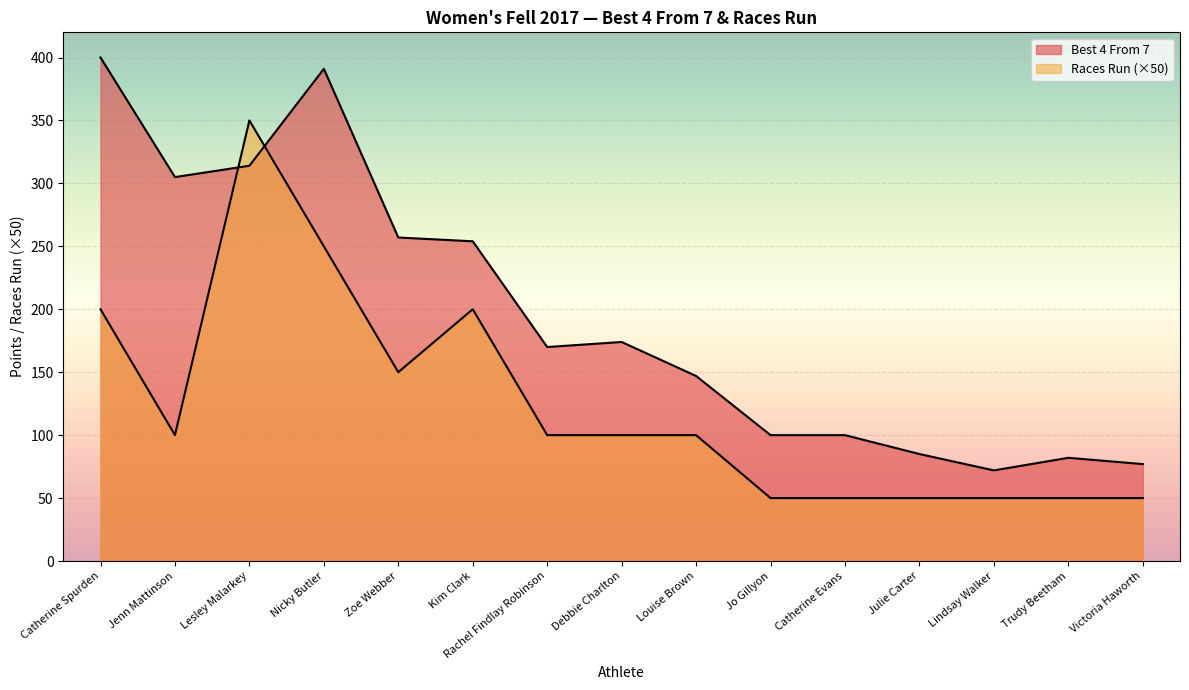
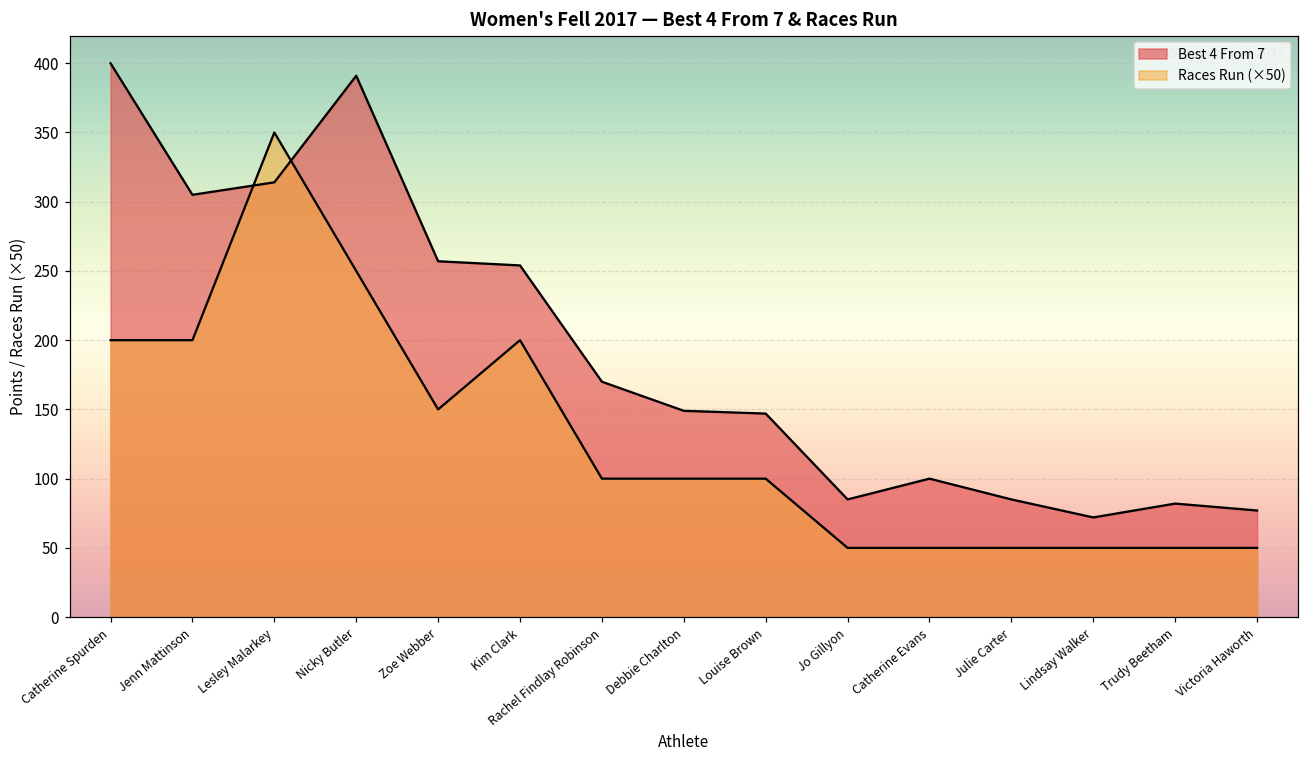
Races Run (×50), Jenn Mattinson: 100 -> 200
Best 4 From 7, Debbie Charlton: 174 -> 149
Best 4 From 7, Jo Gillyon: 100 -> 85
